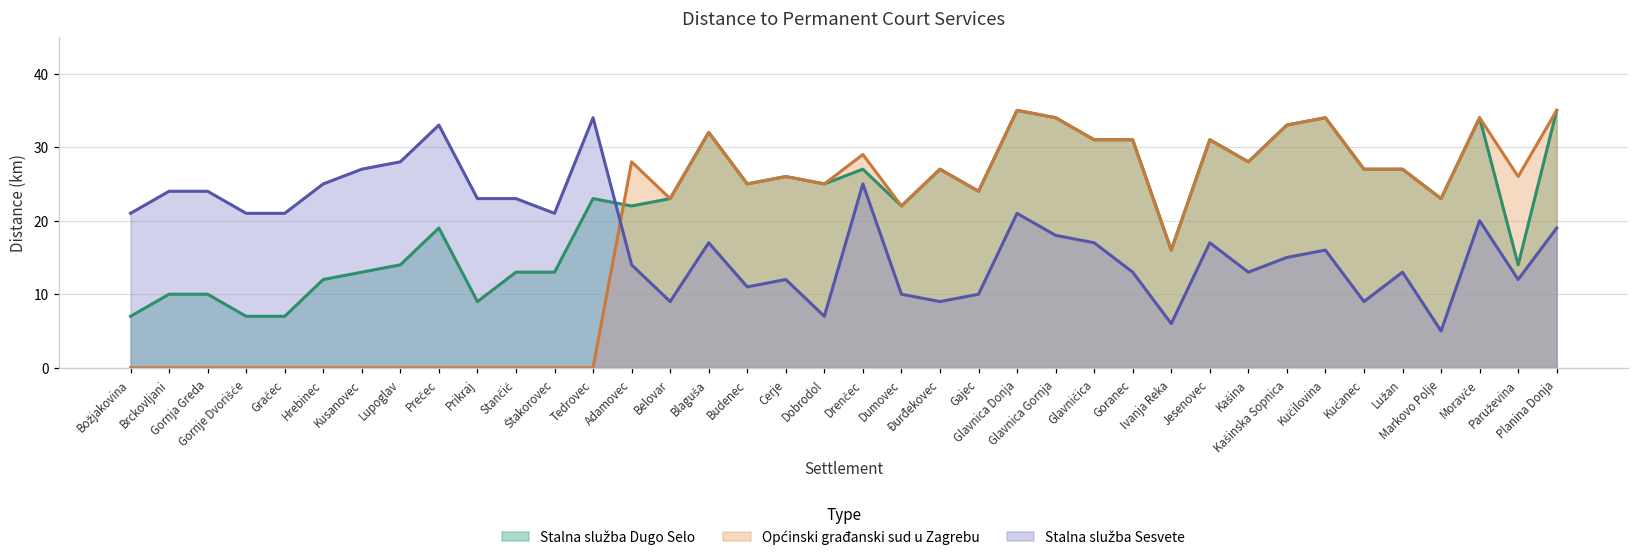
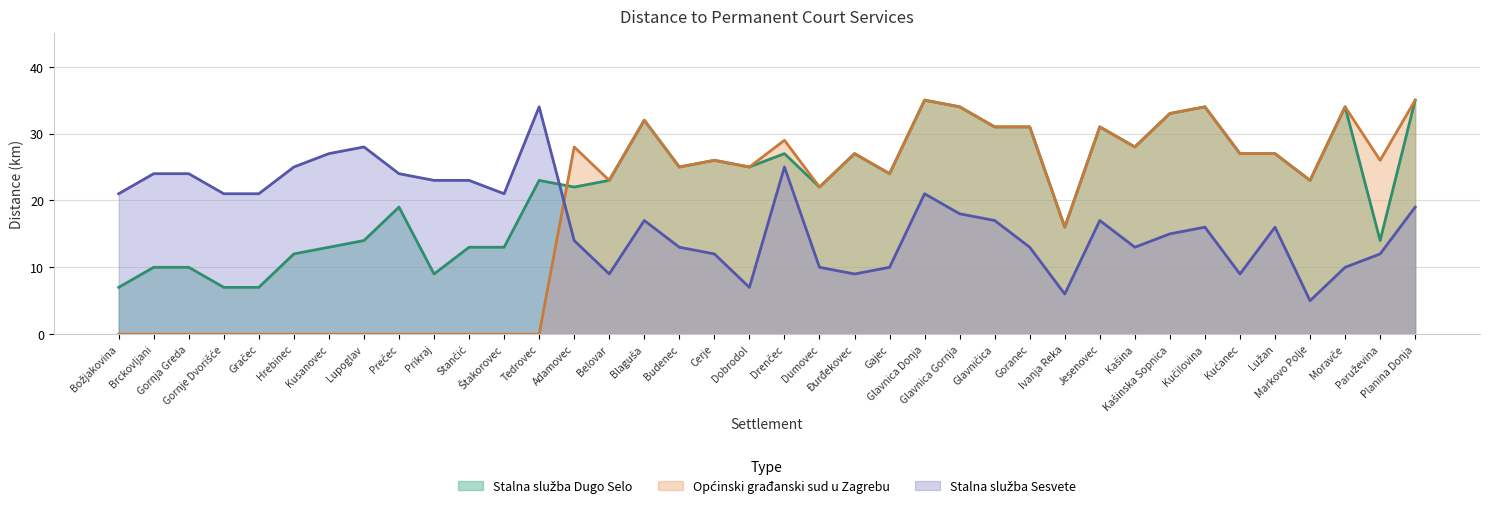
Stalna služba Sesvete, Prečec: 33 -> 24
Stalna služba Sesvete, Budenec: 11 -> 13
Stalna služba Sesvete, Lužan: 13 -> 16
Stalna služba Sesvete, Moravče: 20 -> 10
